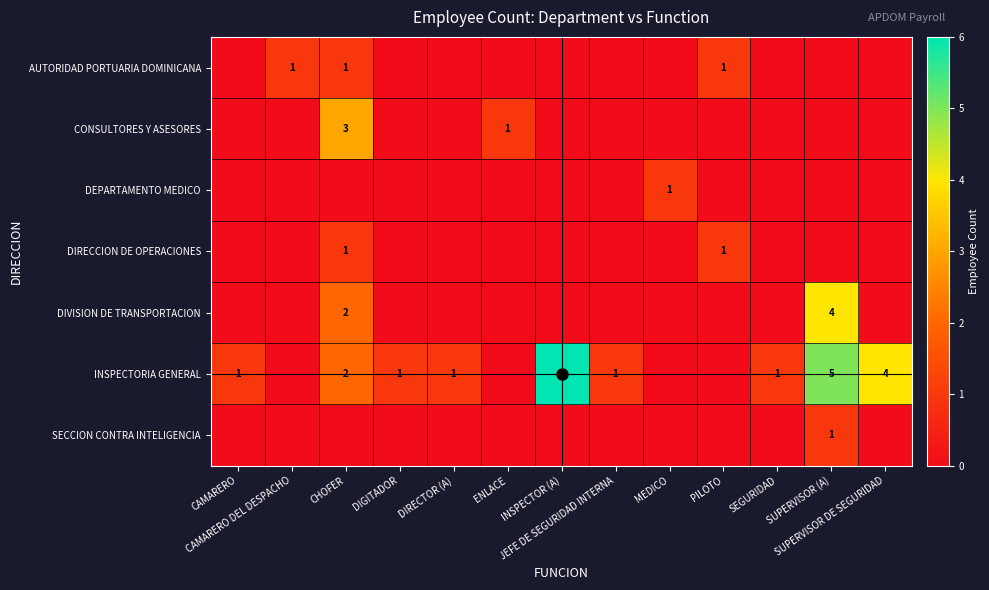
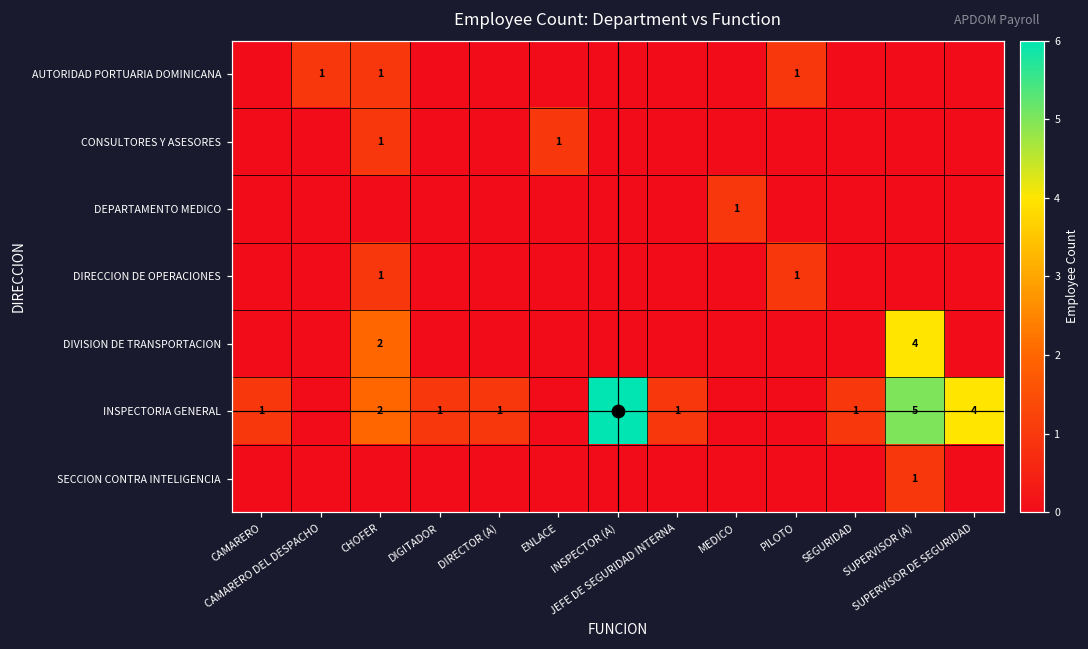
CONSULTORES Y ASESORES, CHOFER: 3 -> 1
